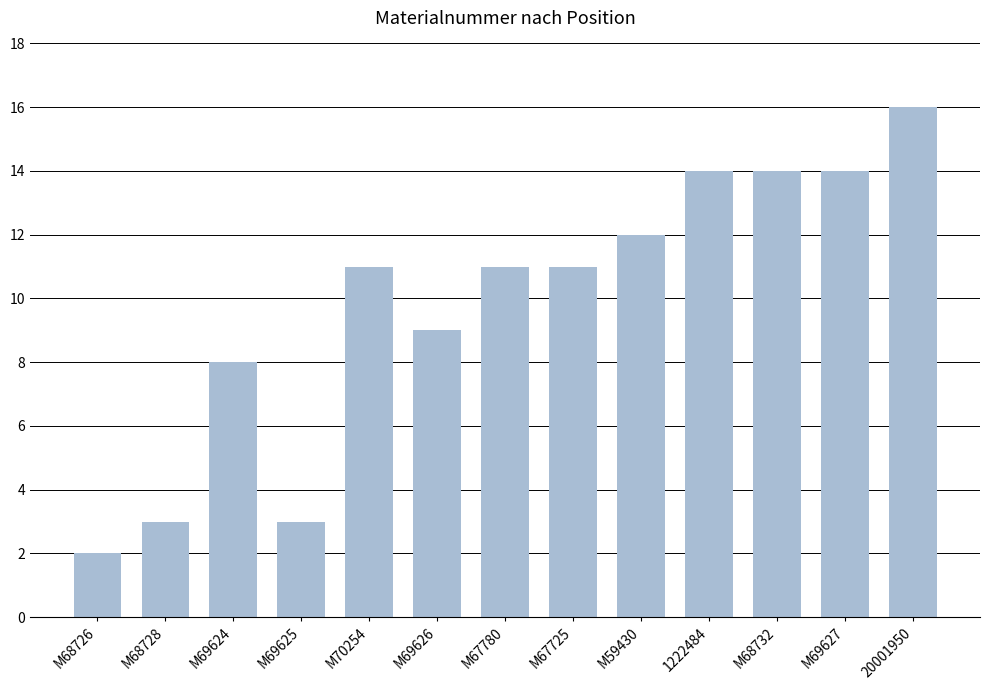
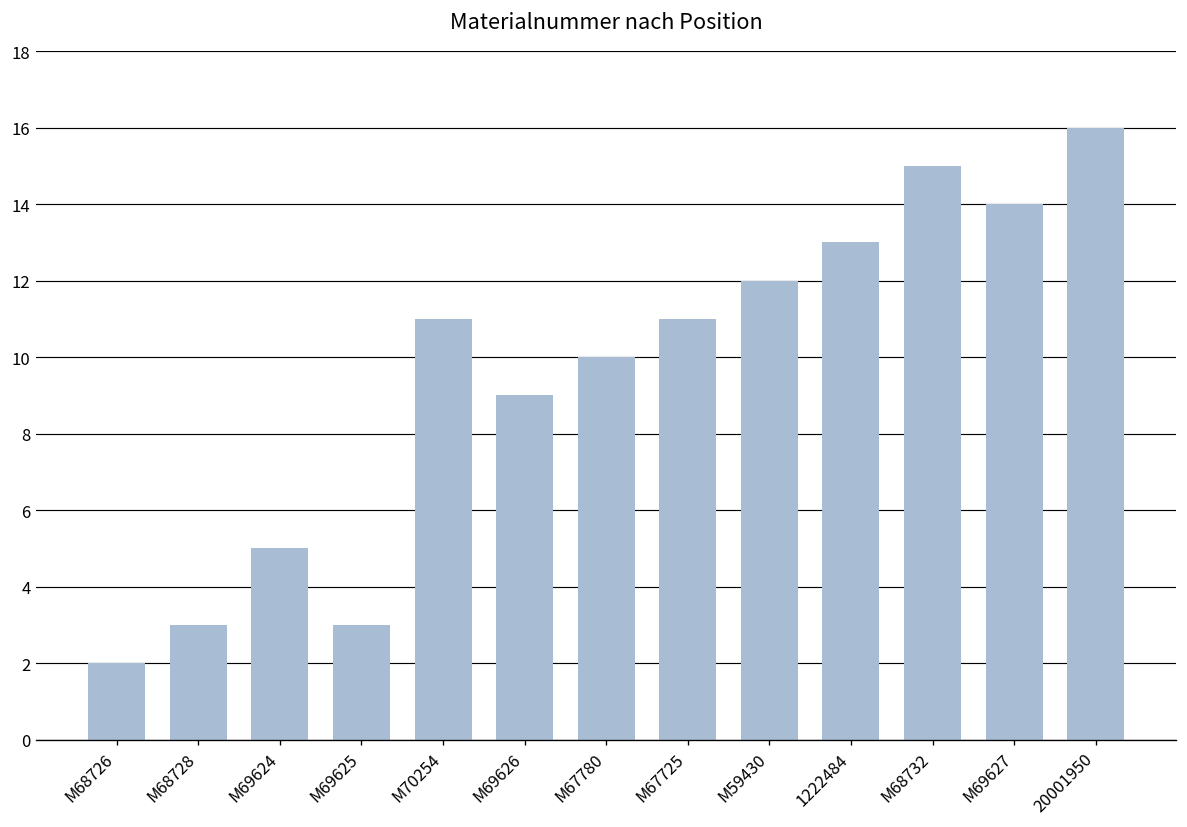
M69624: 8 -> 5
M67780: 11 -> 10
1222484: 14 -> 13
M68732: 14 -> 15
